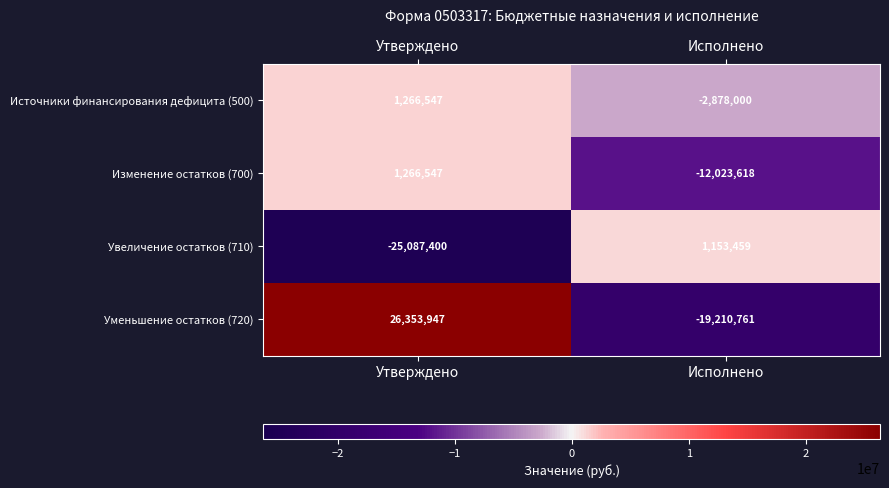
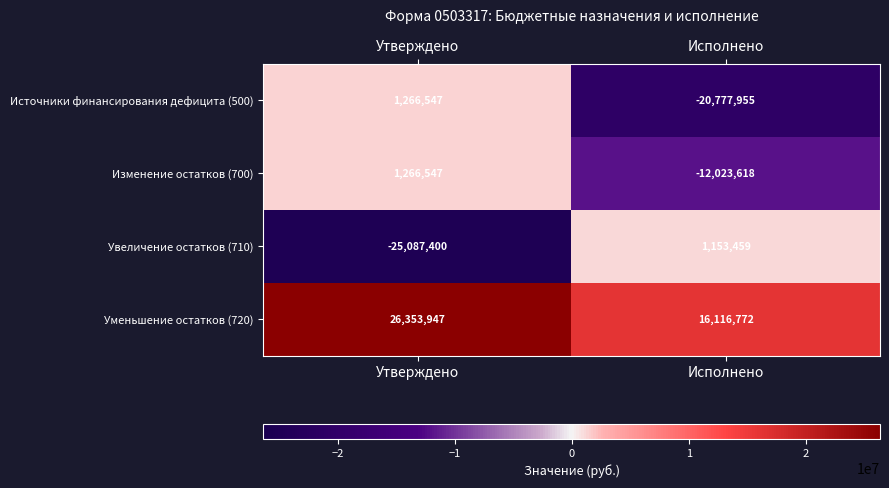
Источники финансирования дефицита (500), Исполнено: -2,878,000 -> -20,777,955
Уменьшение остатков (720), Исполнено: -19,210,761 -> 16,116,772
